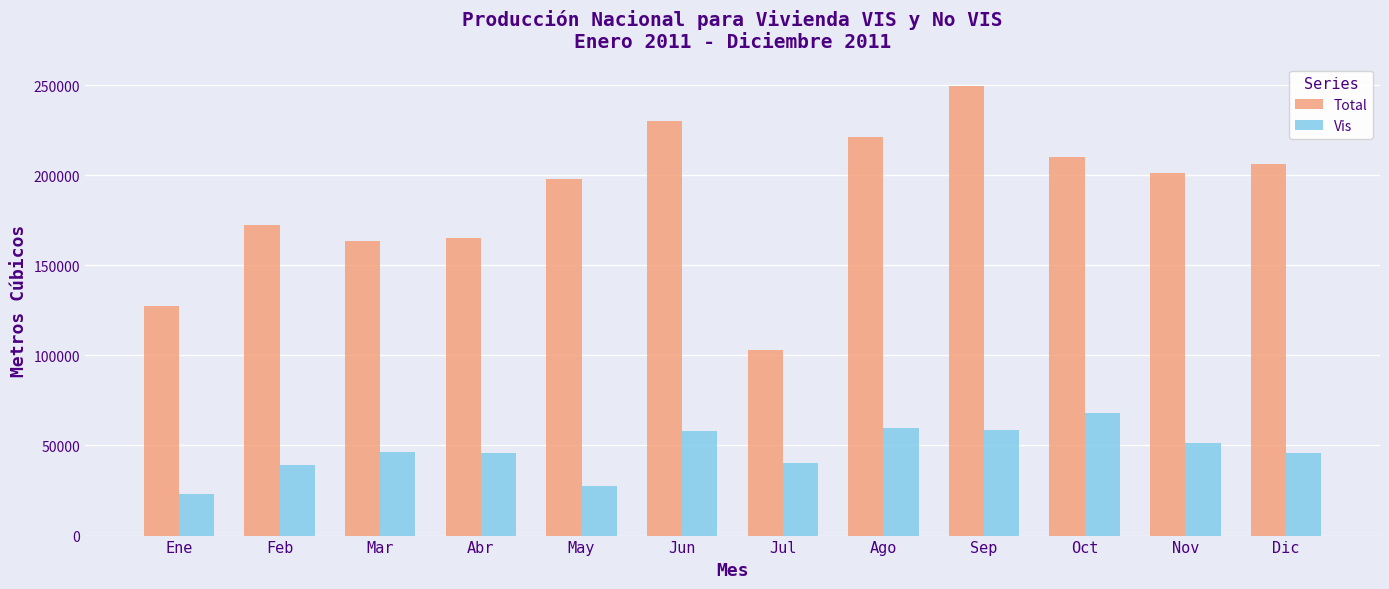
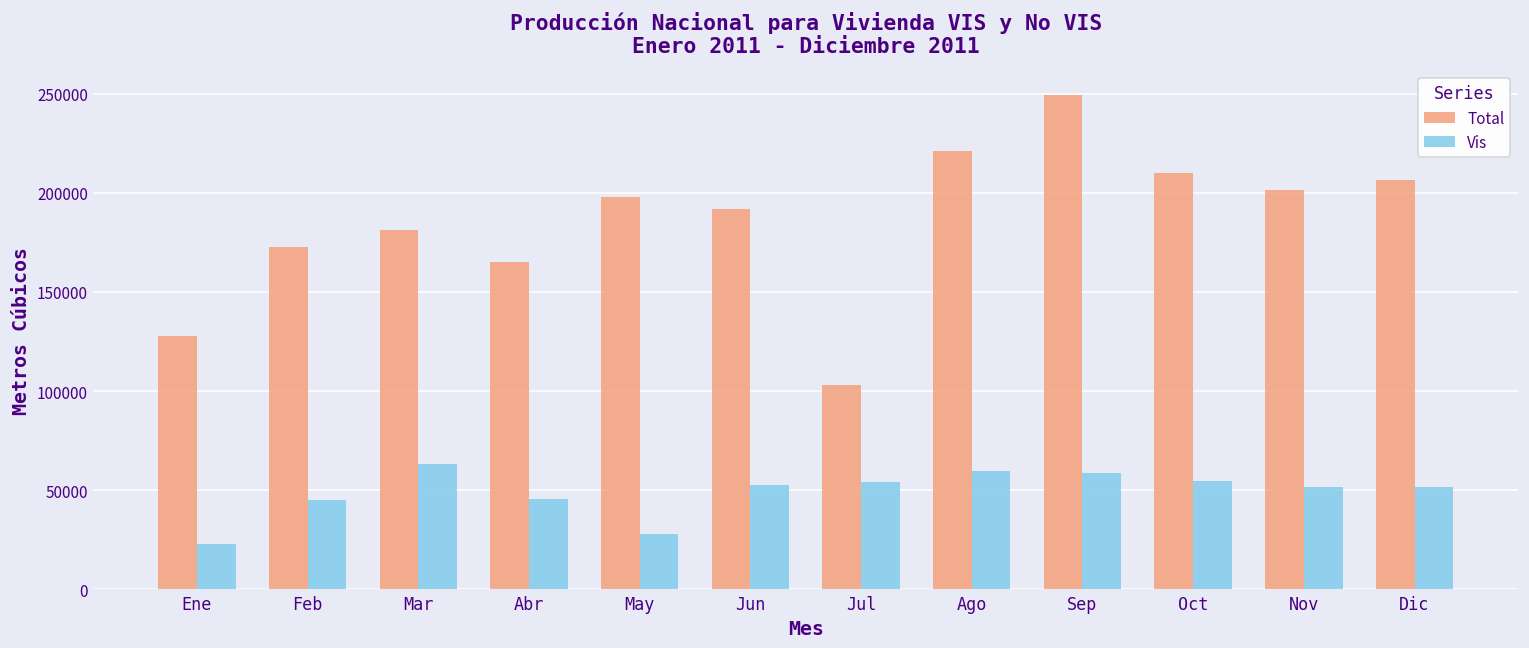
Vis, Feb: 39000 -> 45000
Total, Mar: 163000 -> 181000
Vis, Mar: 46000 -> 63000
Total, Jun: 230000 -> 192000
Vis, Jun: 58000 -> 53000
Vis, Jul: 40000 -> 54000
Vis, Oct: 68000 -> 54000
Vis, Dic: 46000 -> 52000
